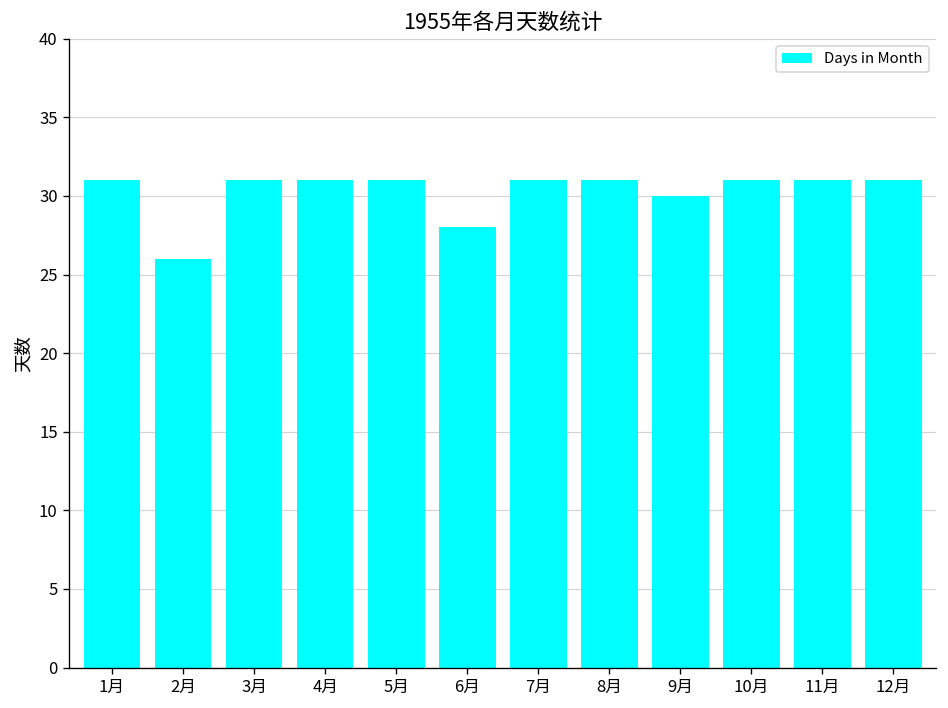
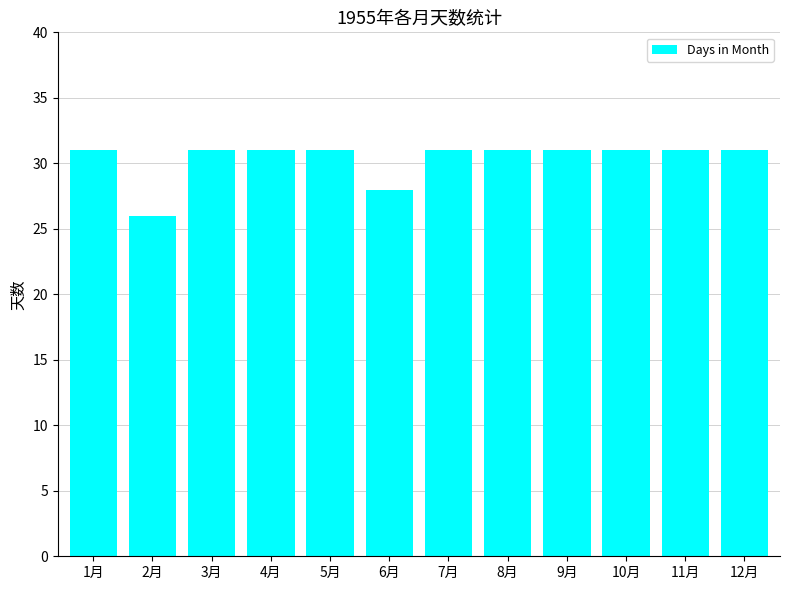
9月: 30 -> 31
